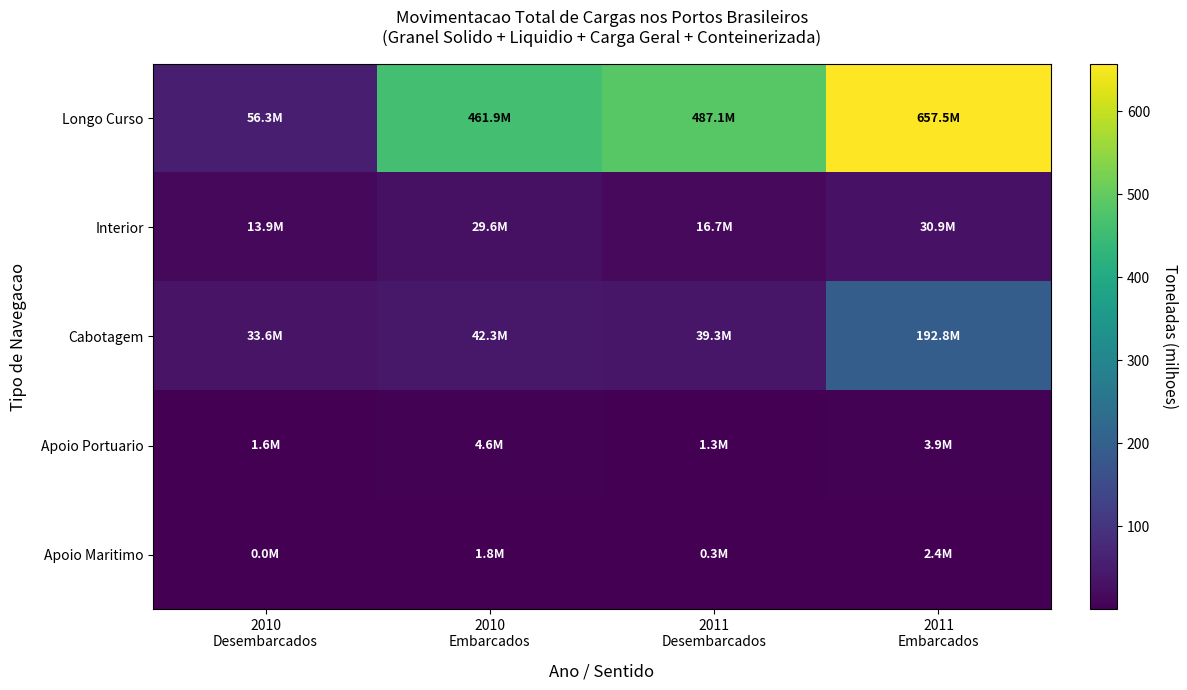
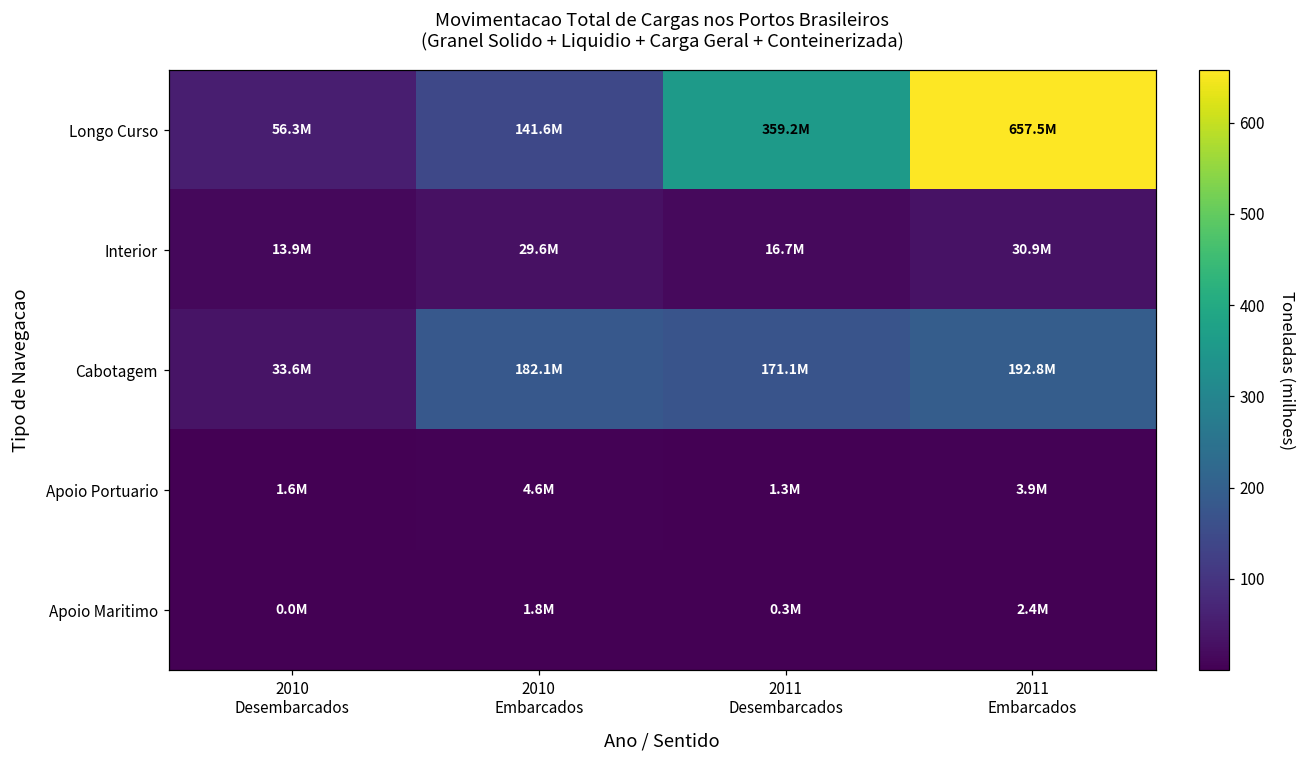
Longo Curso, 2010 Embarcados: 461.9M -> 141.6M
Longo Curso, 2011 Desembarcados: 487.1M -> 359.2M
Cabotagem, 2010 Embarcados: 42.3M -> 182.1M
Cabotagem, 2011 Desembarcados: 39.3M -> 171.1M
